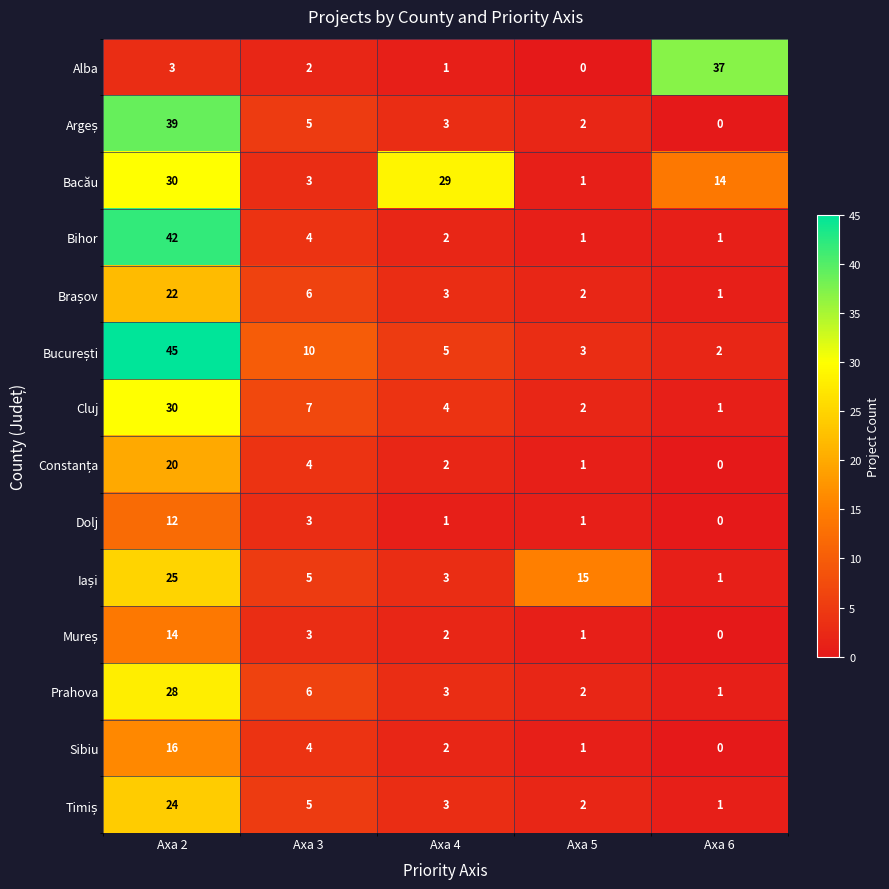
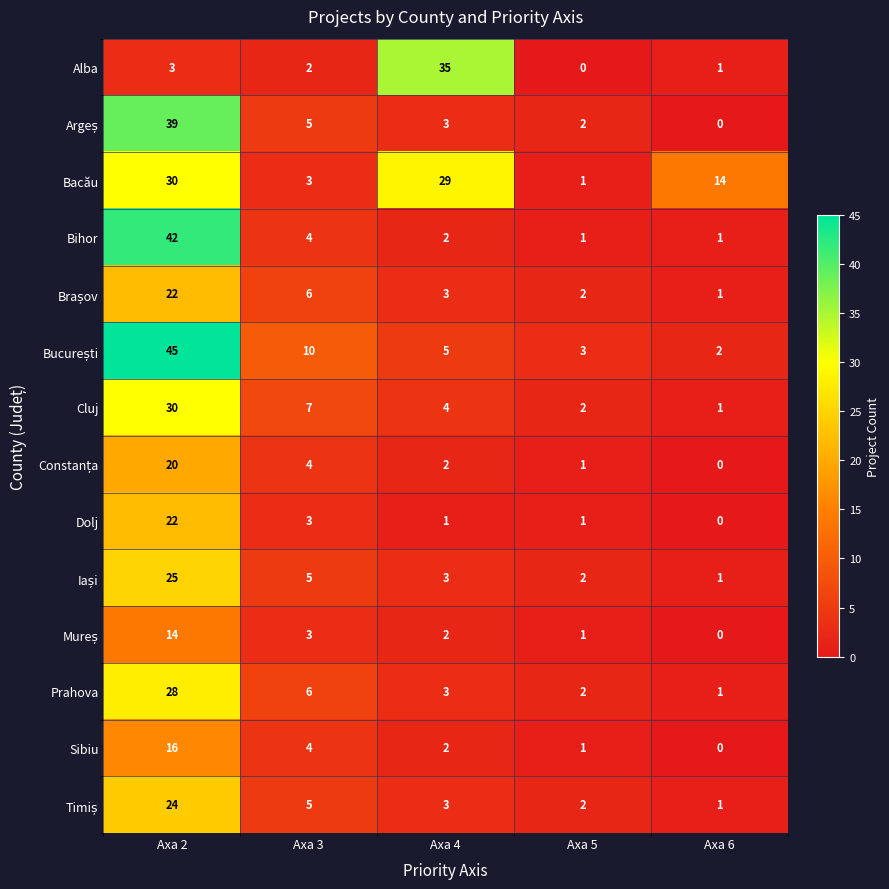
Alba, Axa 4: 1 -> 35
Alba, Axa 6: 37 -> 1
Dolj, Axa 2: 12 -> 22
Iași, Axa 5: 15 -> 2
